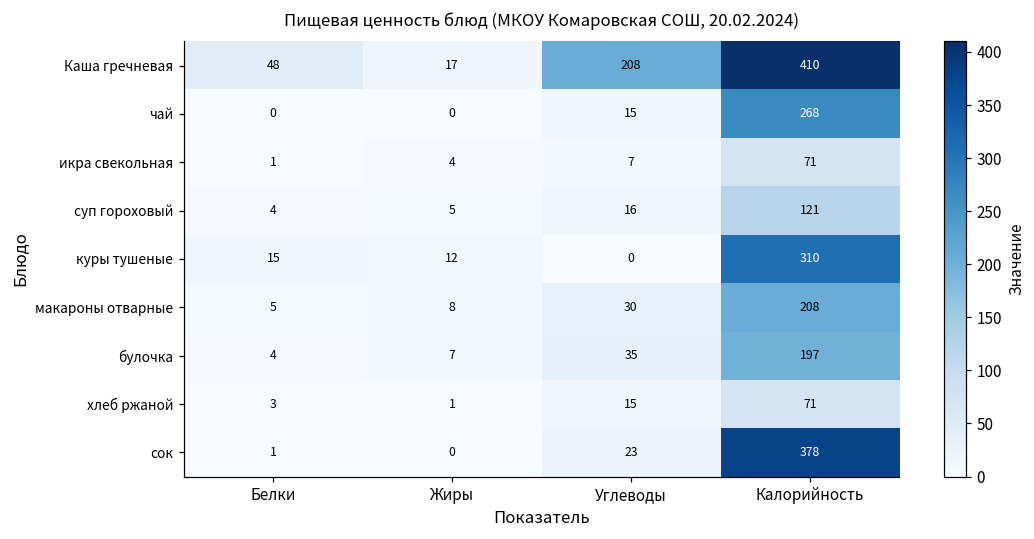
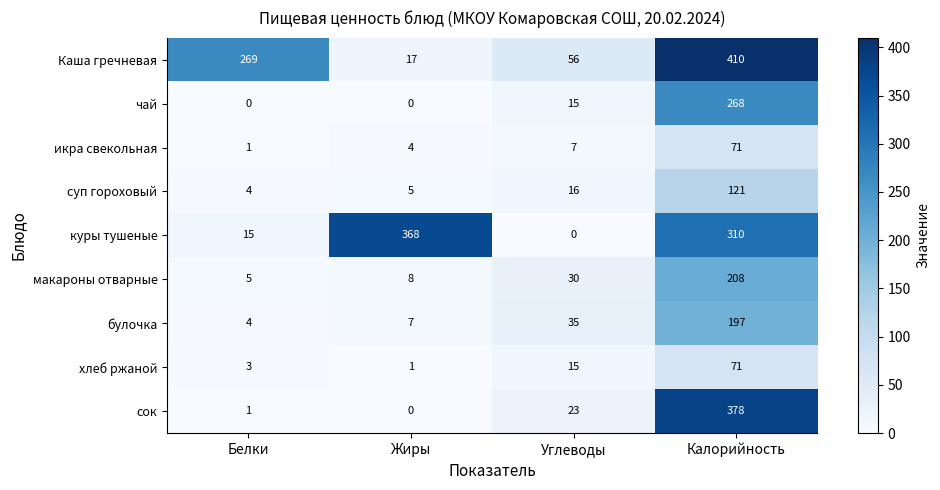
Каша гречневая, Белки: 48 -> 269
Каша гречневая, Углеводы: 208 -> 56
куры тушеные, Жиры: 12 -> 368
